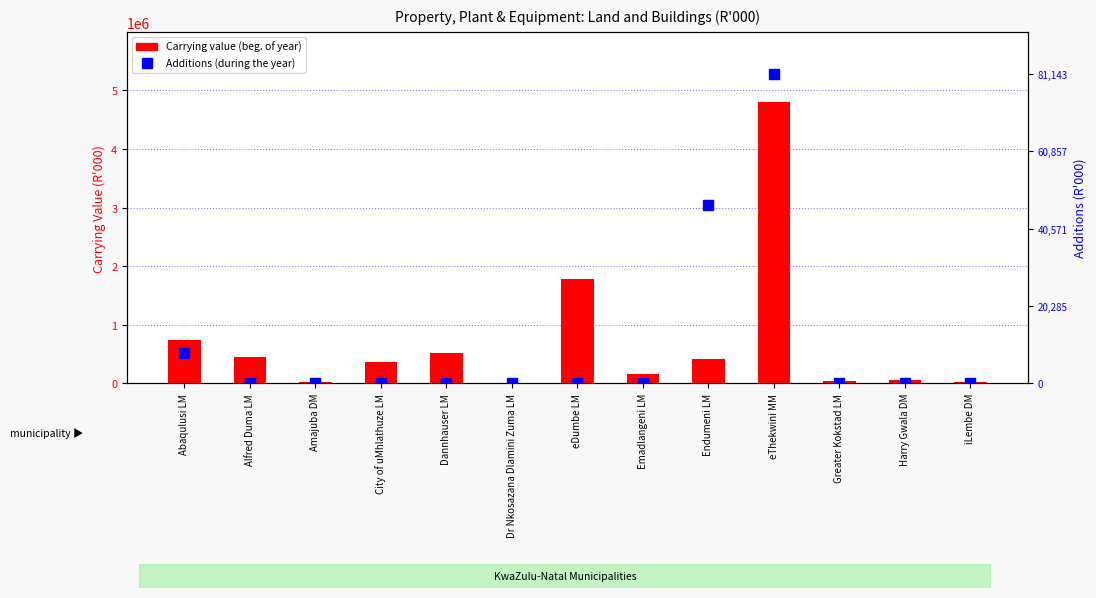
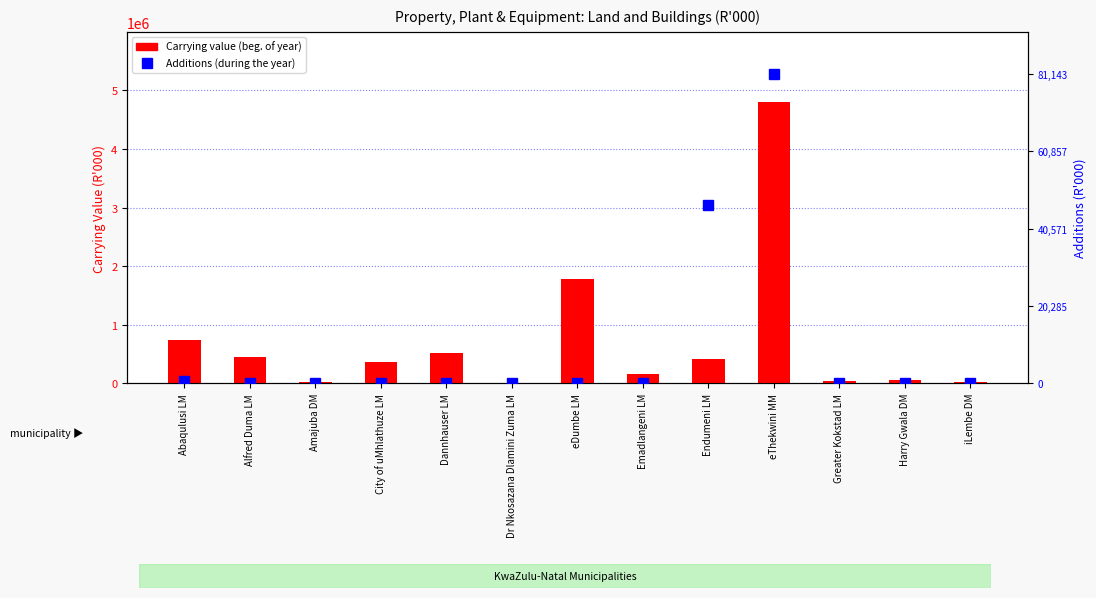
Additions (during the year), Abaqulusi LM: 8,000 -> 1,000
